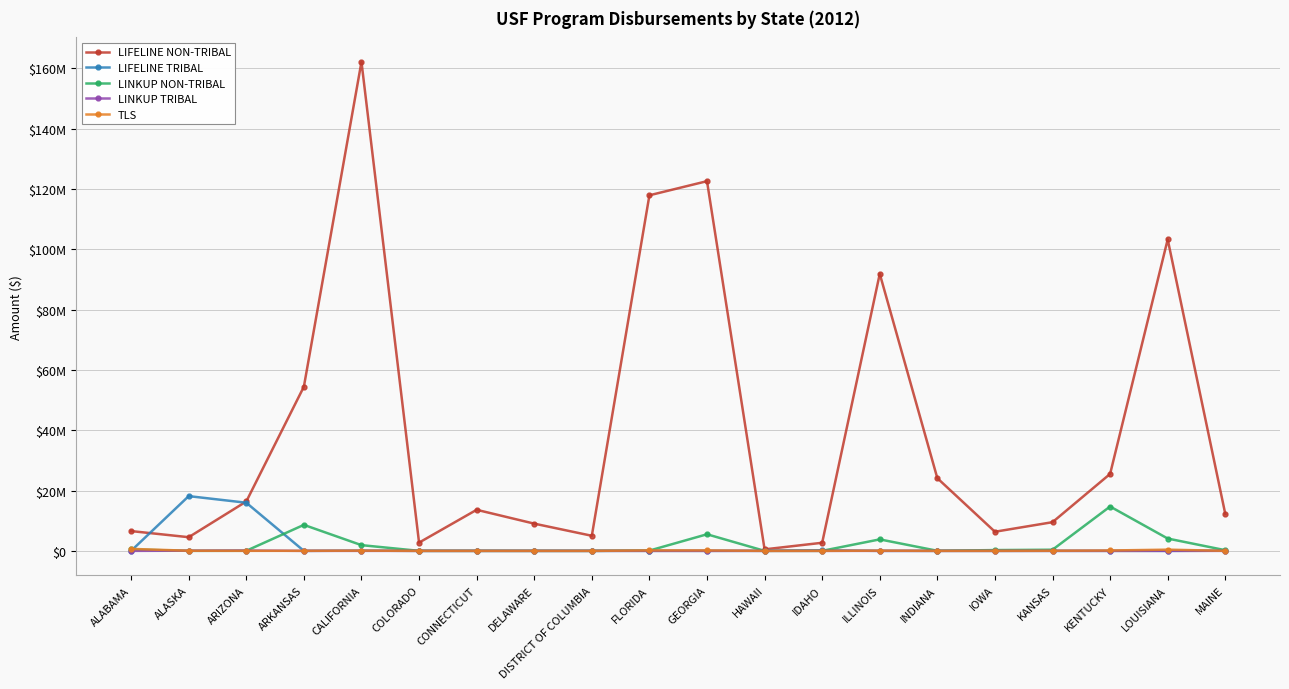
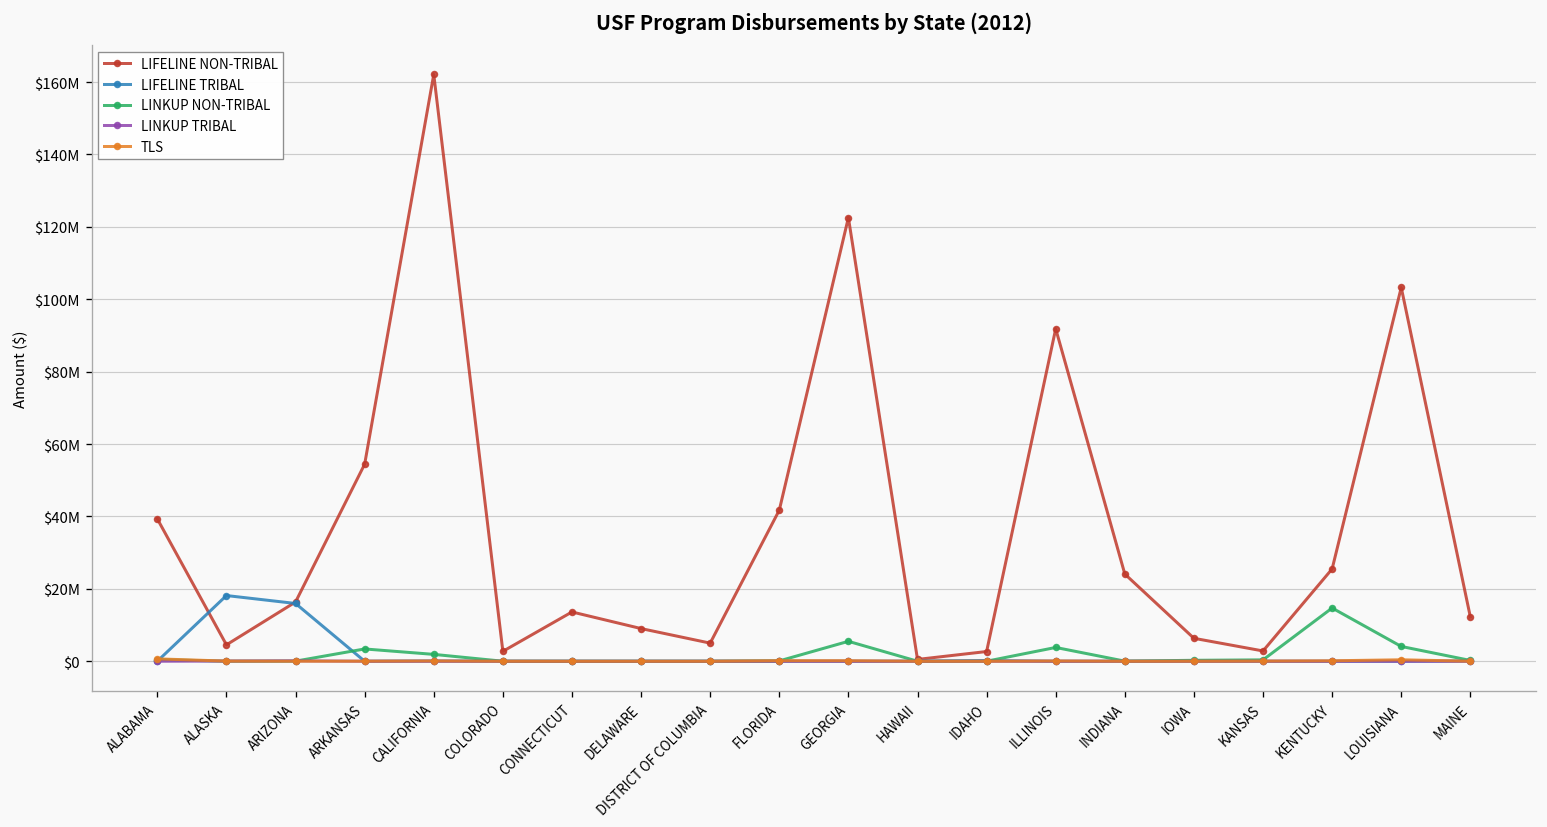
LIFELINE NON-TRIBAL, ALABAMA: $7000000 -> $39000000
LINKUP NON-TRIBAL, ARKANSAS: $9000000 -> $3000000
LIFELINE NON-TRIBAL, FLORIDA: $118000000 -> $42000000
LIFELINE NON-TRIBAL, KANSAS: $10000000 -> $3000000
